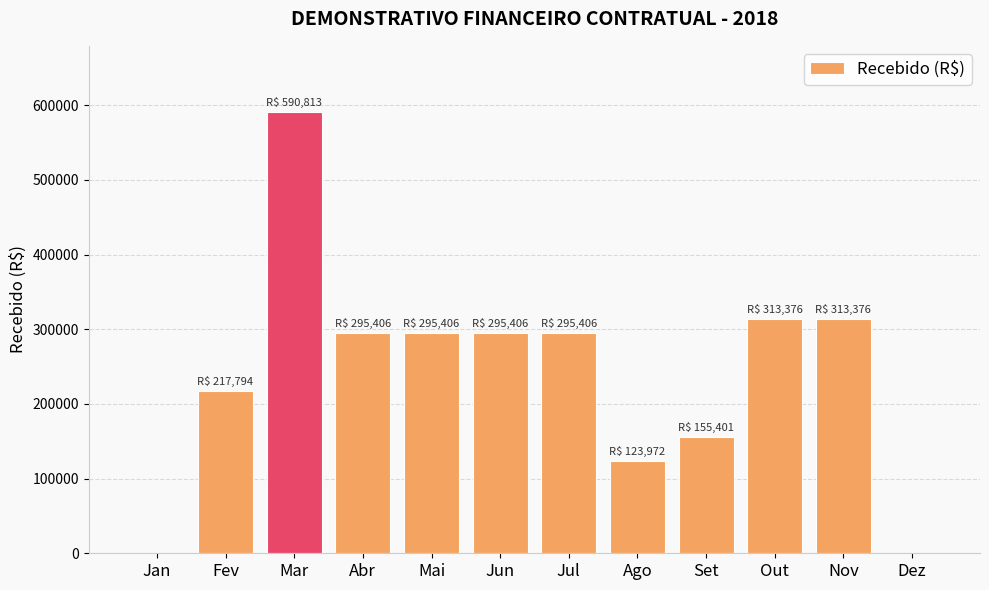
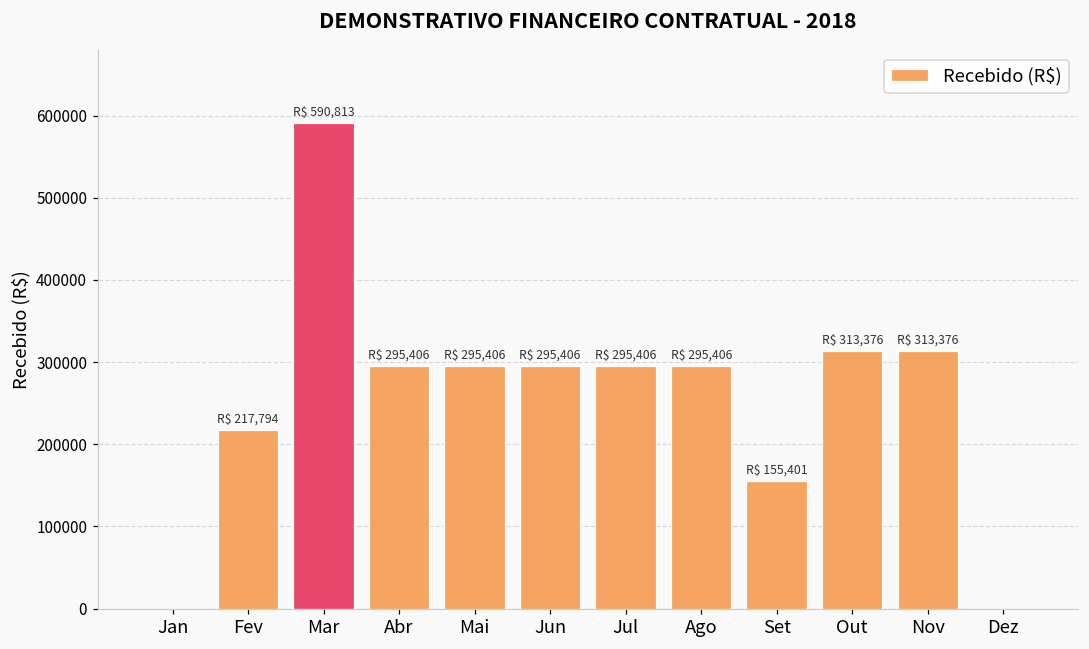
Ago: 123,972 -> 295,406
